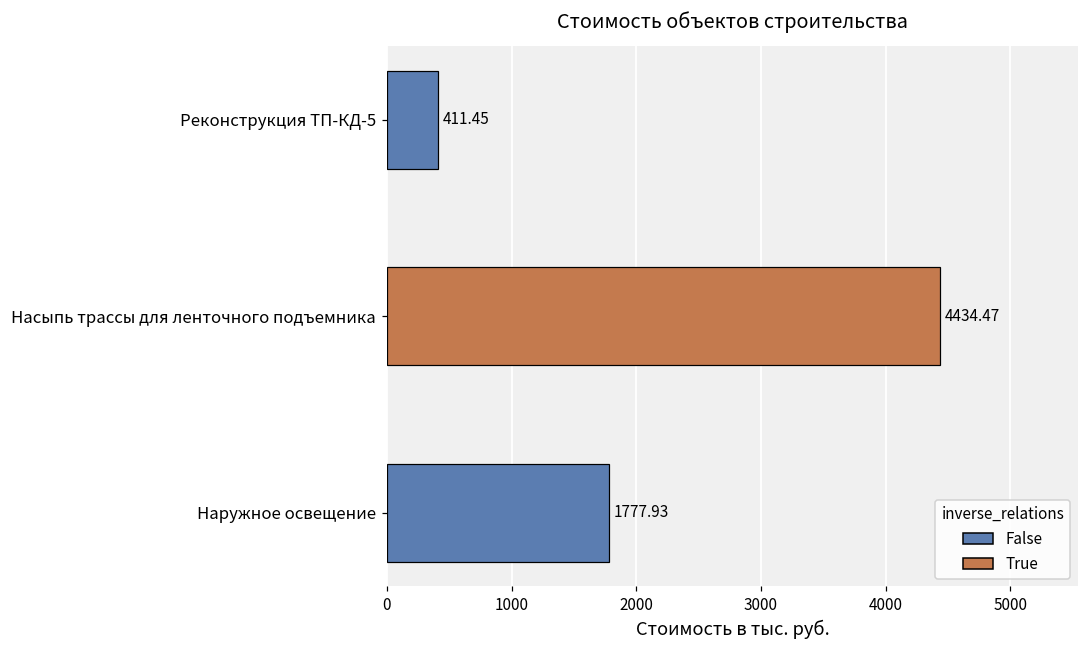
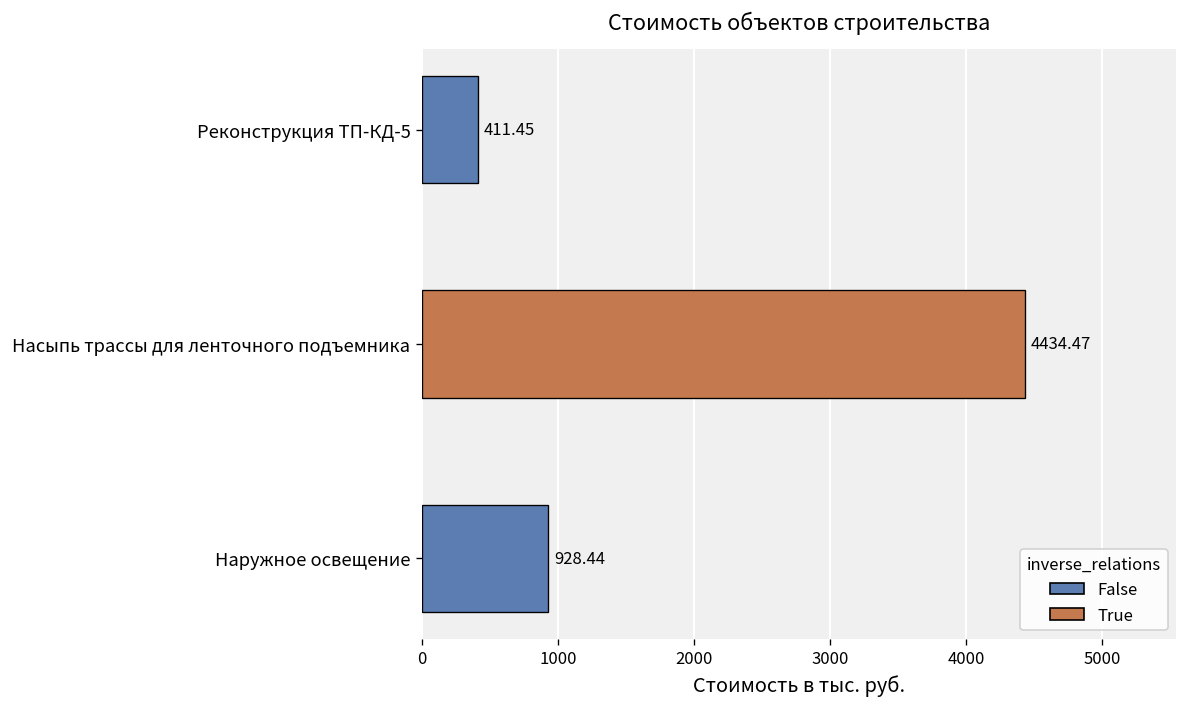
Наружное освещение: 1777.93 -> 928.44
